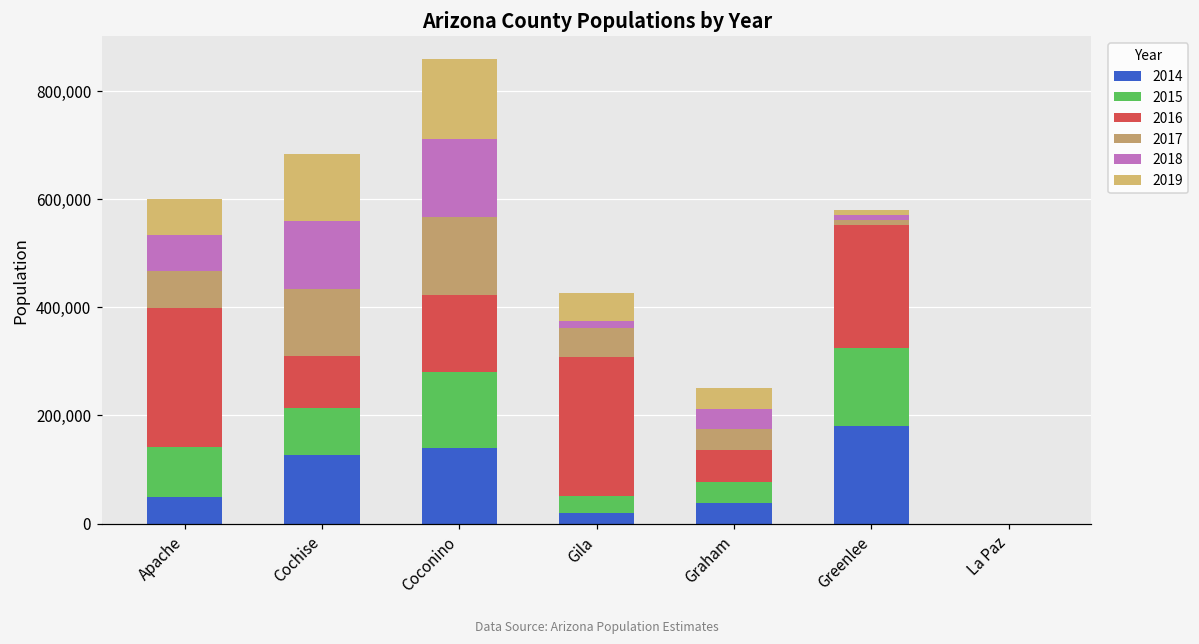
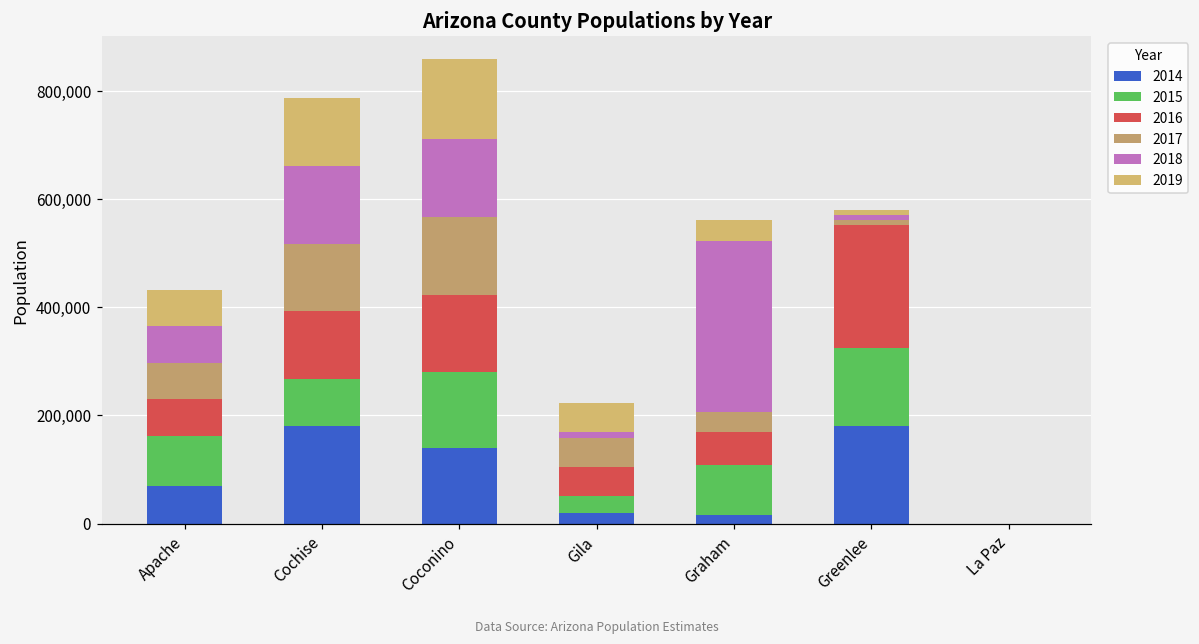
2014, Apache: 50,000 -> 70,000
2016, Apache: 260,000 -> 70,000
2014, Cochise: 130,000 -> 180,000
2016, Cochise: 100,000 -> 130,000
2018, Cochise: 130,000 -> 140,000
2016, Gila: 260,000 -> 50,000
2014, Graham: 40,000 -> 20,000
2015, Graham: 40,000 -> 90,000
2018, Graham: 40,000 -> 320,000
